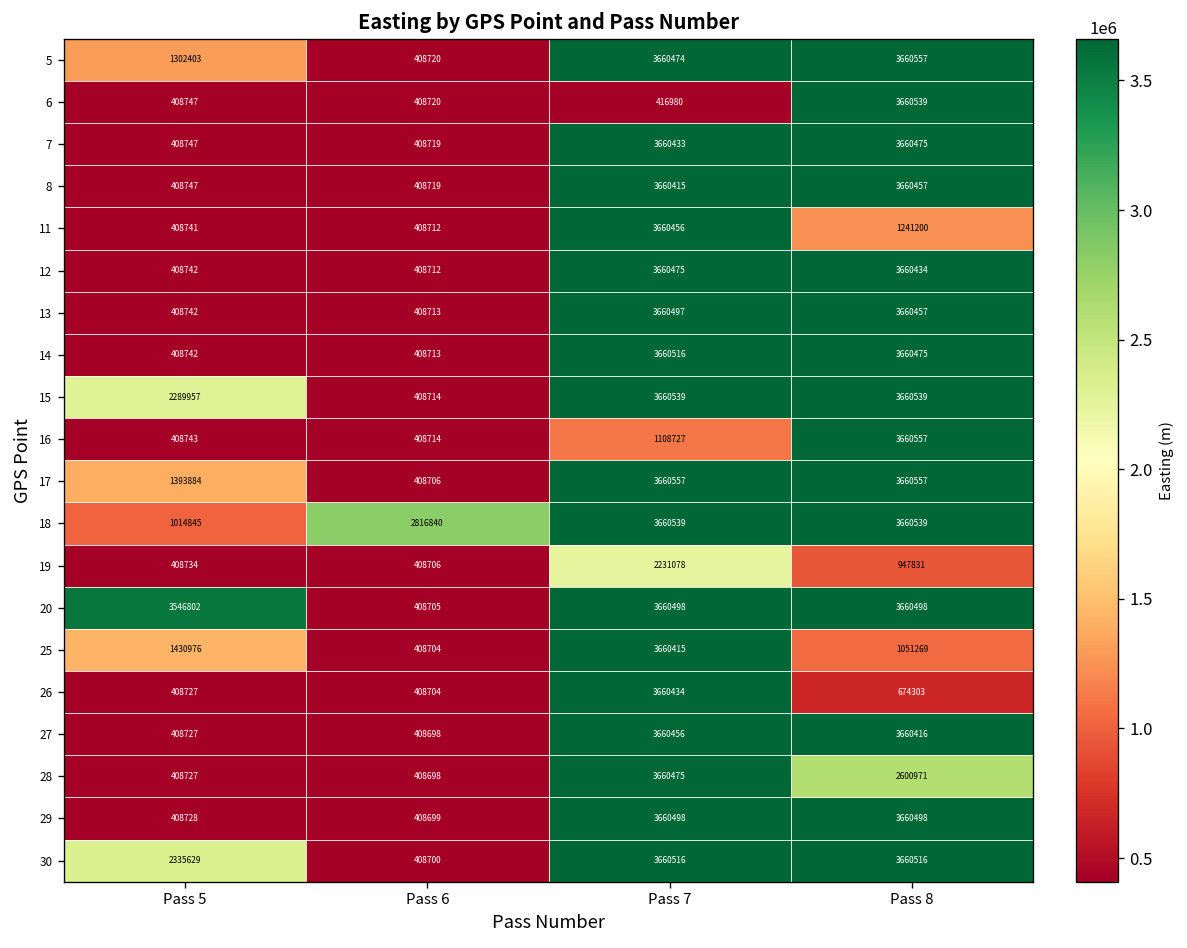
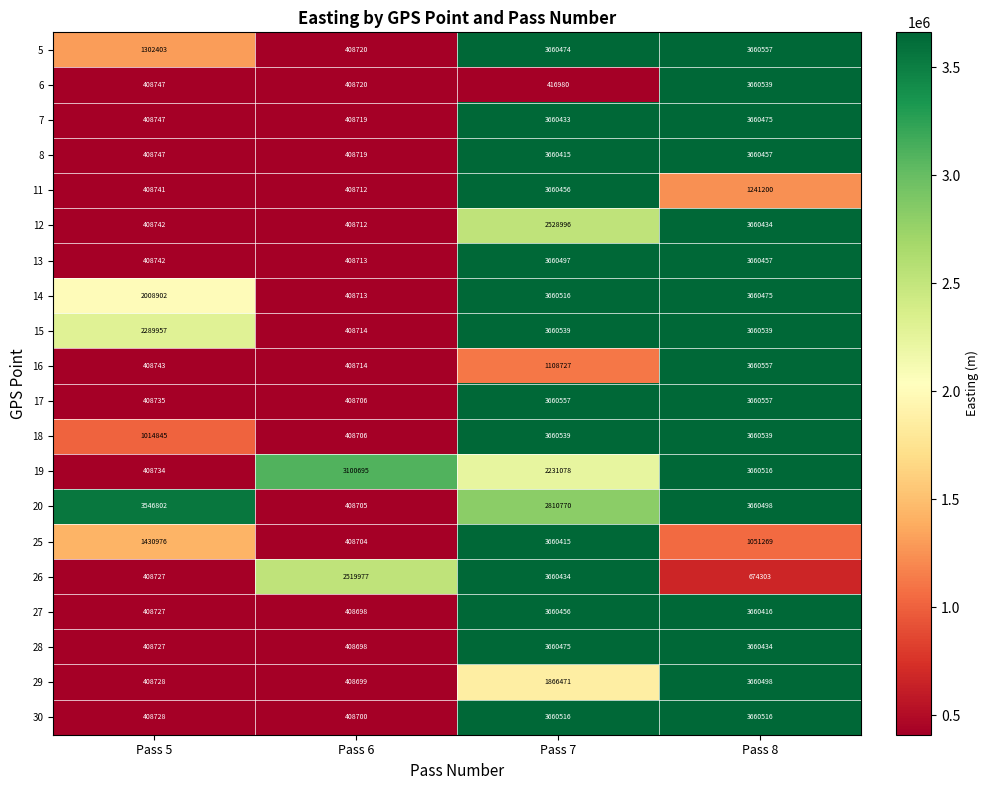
12, Pass 7: 3660475 -> 2528996
14, Pass 5: 408742 -> 2008902
17, Pass 5: 1393884 -> 408735
18, Pass 6: 2816840 -> 408706
19, Pass 6: 408706 -> 3100695
19, Pass 8: 947831 -> 3660516
20, Pass 7: 3660498 -> 2810770
26, Pass 6: 408704 -> 2519977
28, Pass 8: 2600971 -> 3660434
29, Pass 7: 3660498 -> 1866471
30, Pass 5: 2335629 -> 408728
